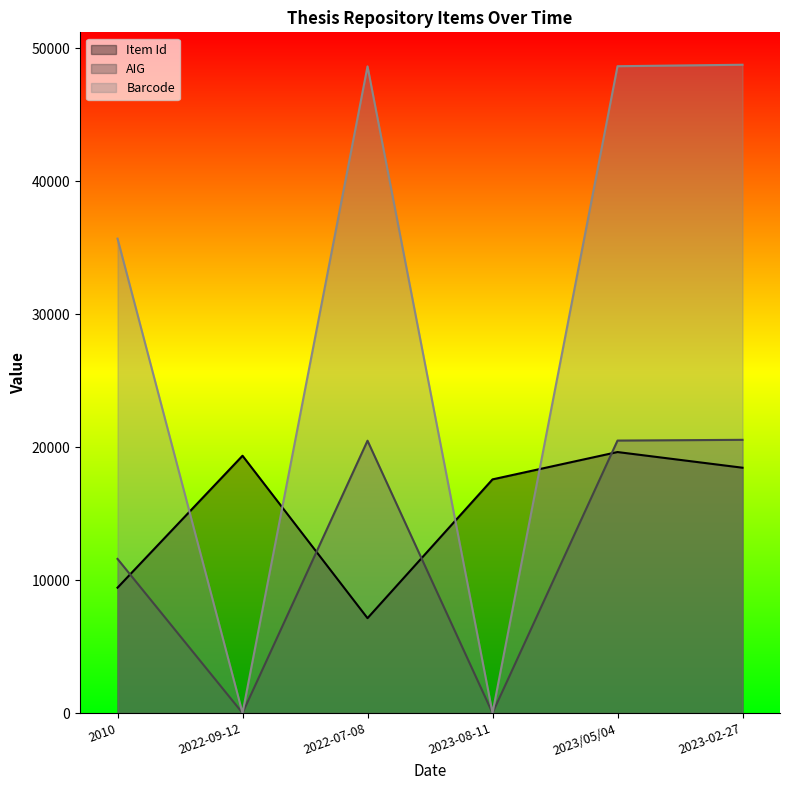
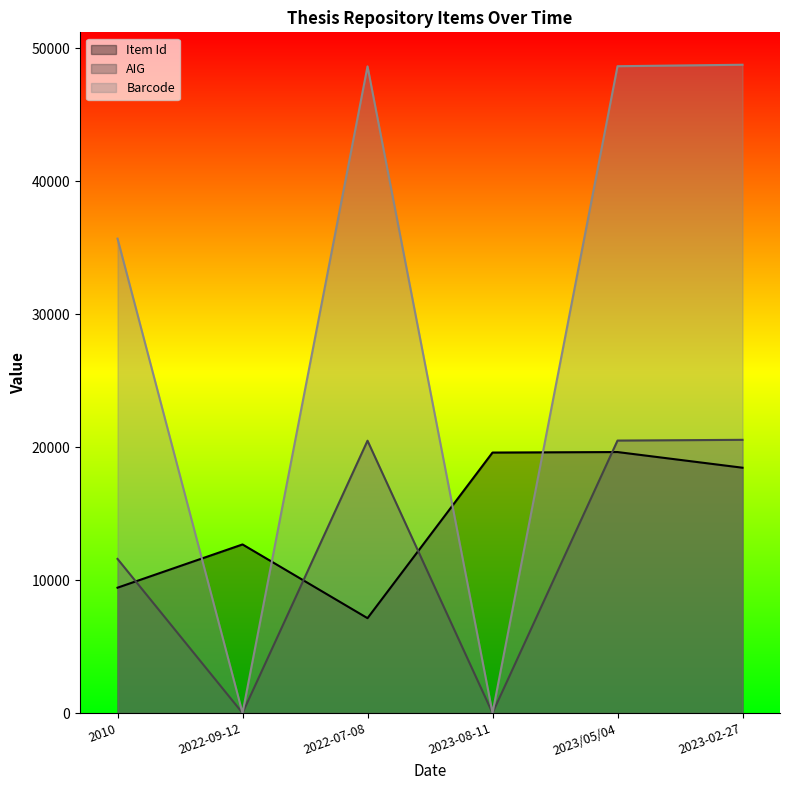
Item Id, 2022-09-12: 19300 -> 12700
Item Id, 2023-08-11: 17600 -> 19600
